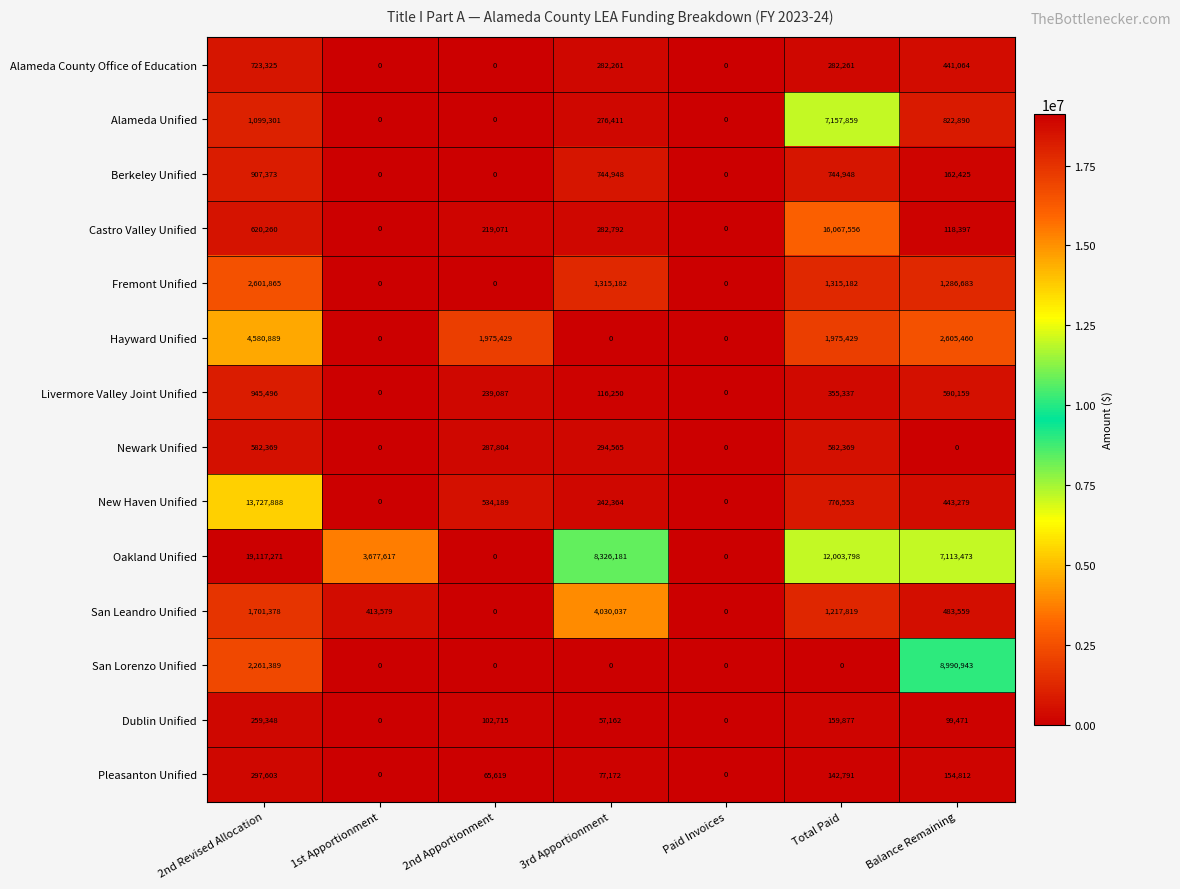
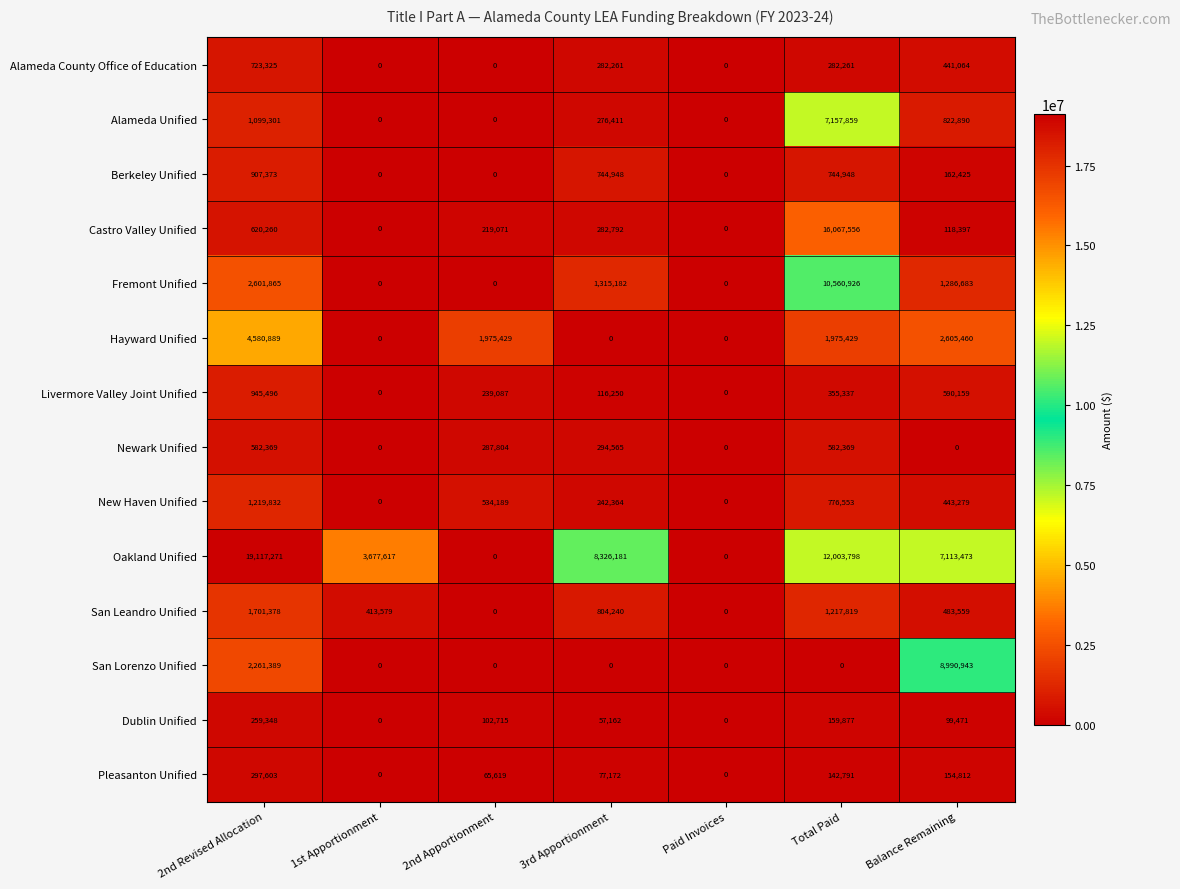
Fremont Unified, Total Paid: 1,315,182 -> 10,560,926
New Haven Unified, 2nd Revised Allocation: 13,727,888 -> 1,219,832
San Leandro Unified, 3rd Apportionment: 4,030,037 -> 804,240
